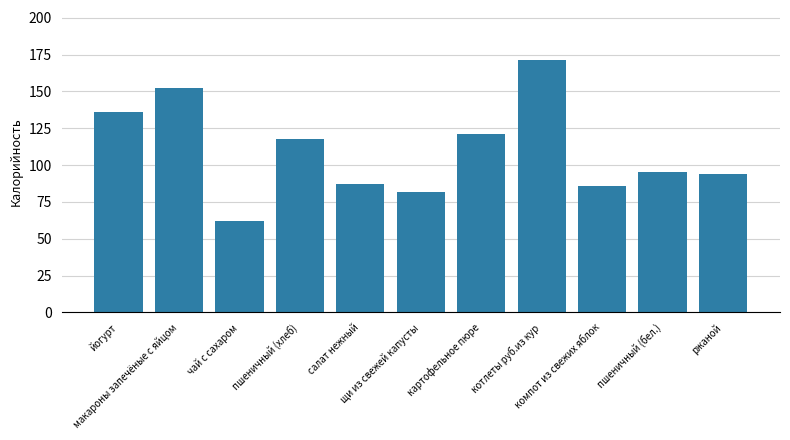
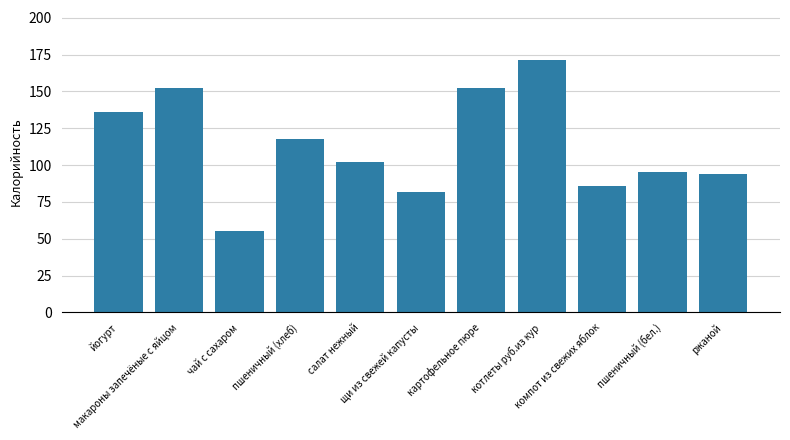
чай с сахаром: 62 -> 55
салат нежный: 87 -> 102
картофельное пюре: 121 -> 152
